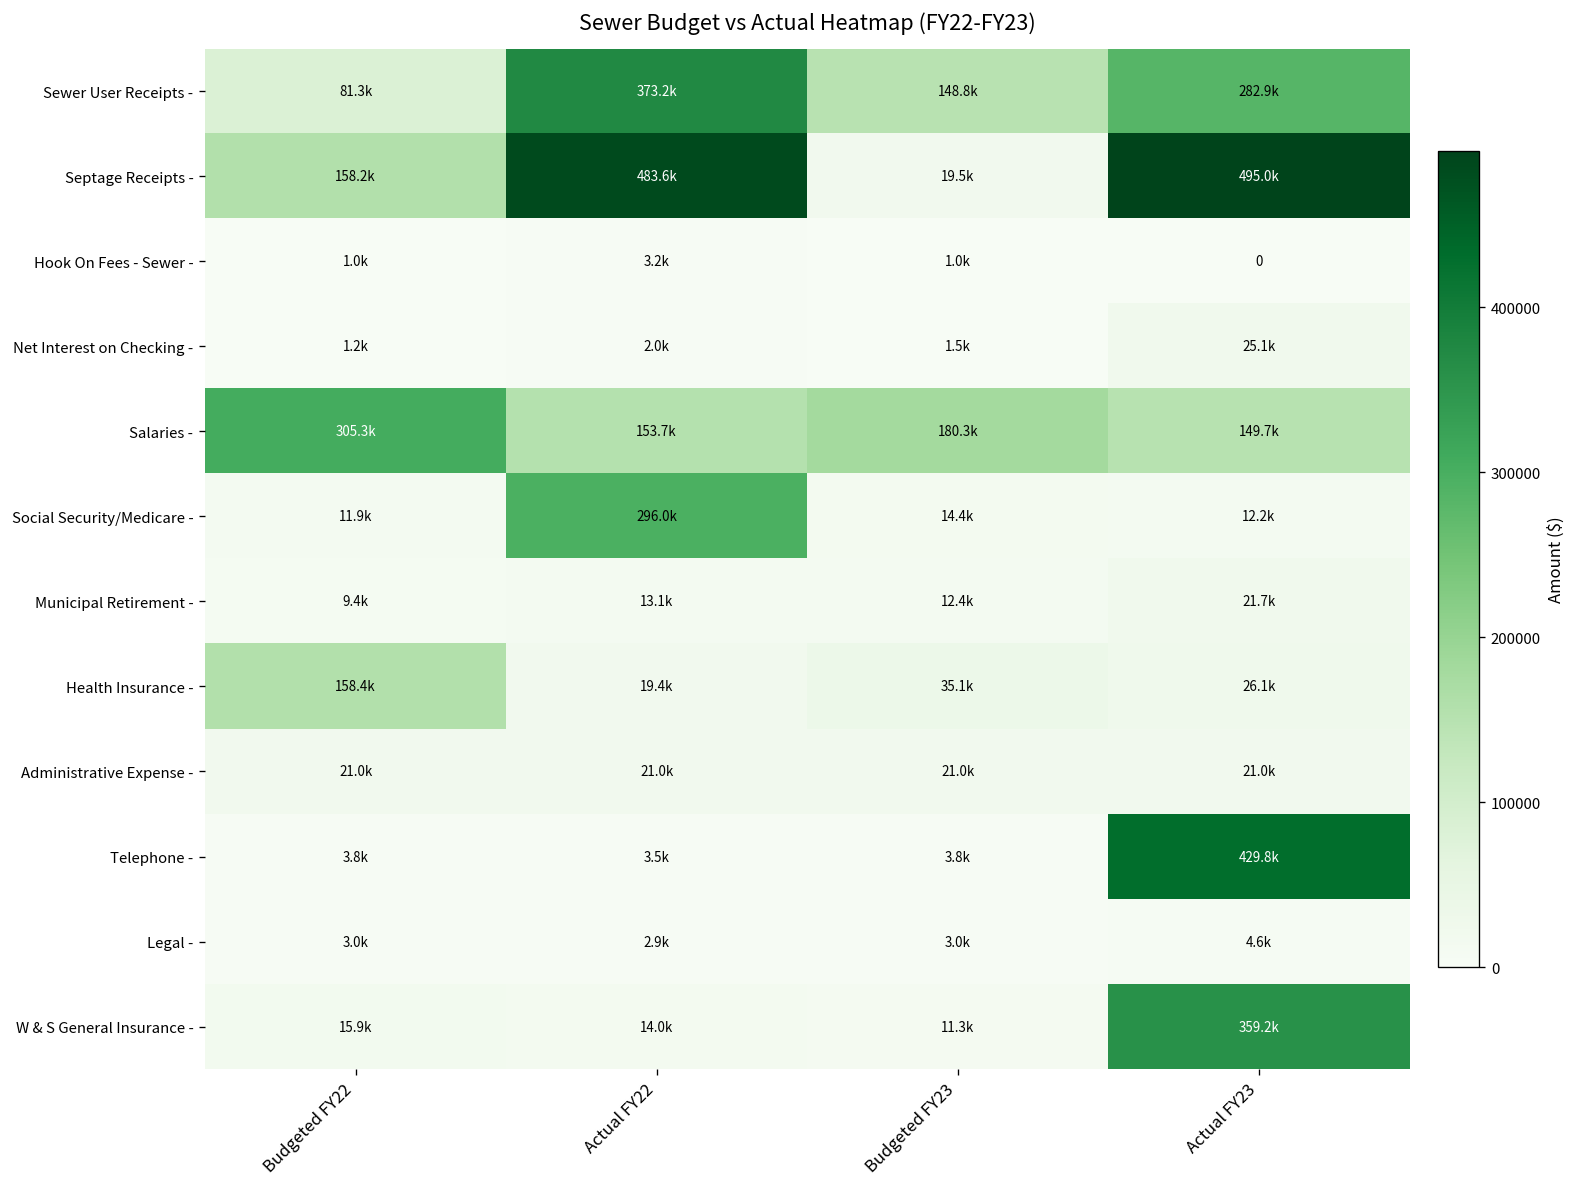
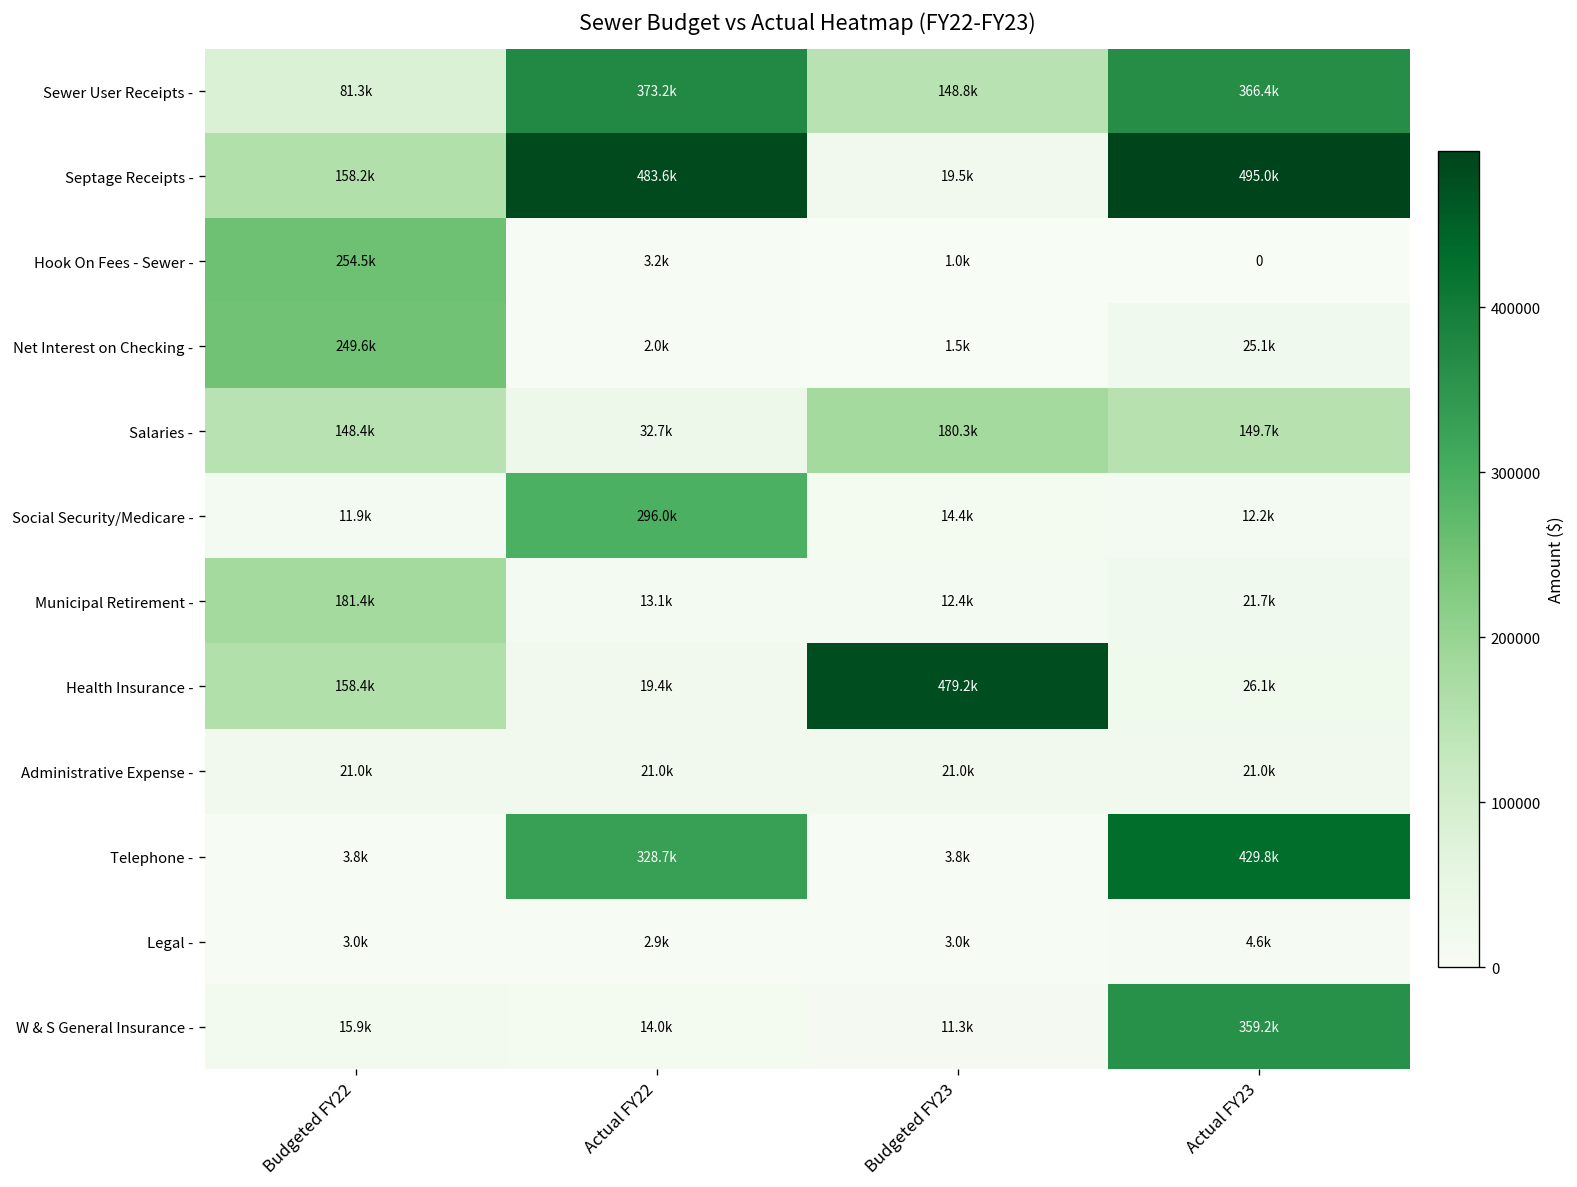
Sewer User Receipts -, Actual FY23: 282.9k -> 366.4k
Hook On Fees - Sewer -, Budgeted FY22: 1.0k -> 254.5k
Net Interest on Checking -, Budgeted FY22: 1.2k -> 249.6k
Salaries -, Budgeted FY22: 305.3k -> 148.4k
Salaries -, Actual FY22: 153.7k -> 32.7k
Municipal Retirement -, Budgeted FY22: 9.4k -> 181.4k
Health Insurance -, Budgeted FY23: 35.1k -> 479.2k
Telephone -, Actual FY22: 3.5k -> 328.7k
